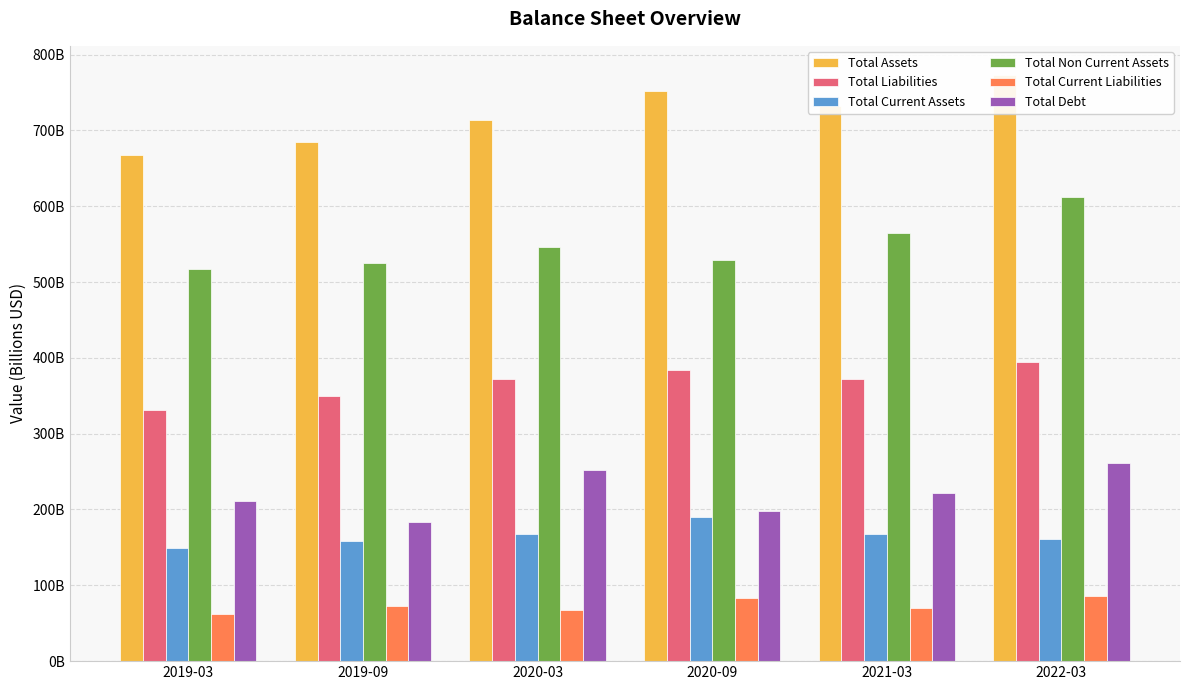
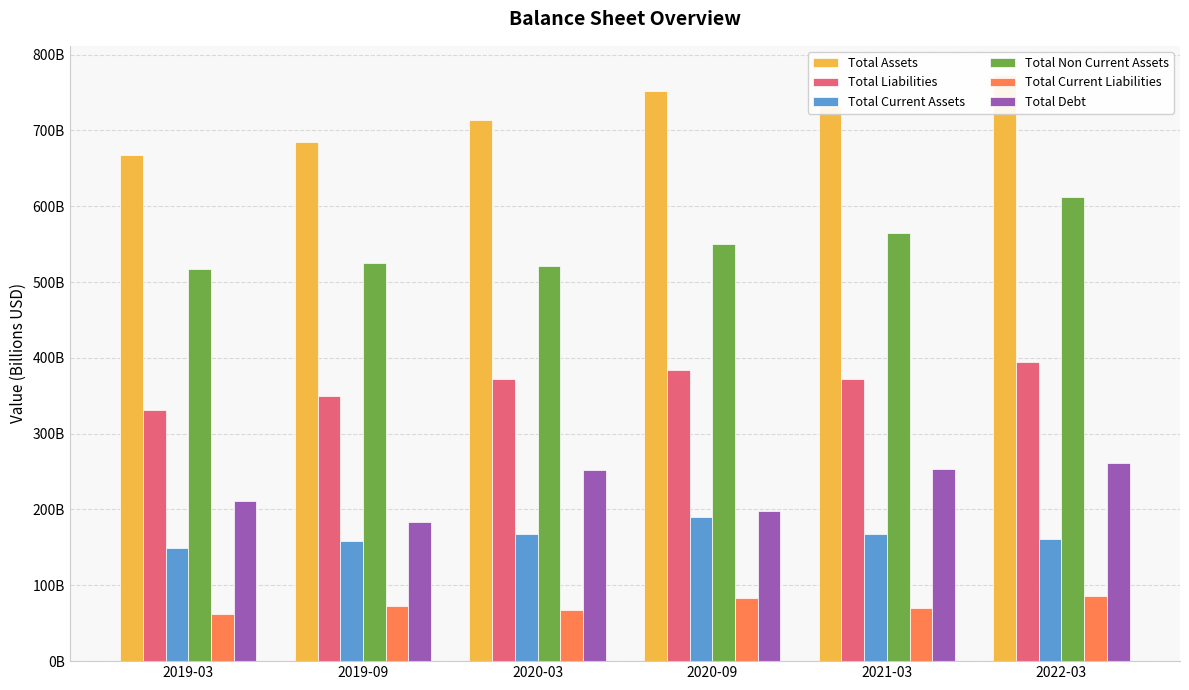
Total Non Current Assets, 2020-03: 550000000000 -> 520000000000
Total Non Current Assets, 2020-09: 530000000000 -> 550000000000
Total Debt, 2021-03: 220000000000 -> 250000000000
